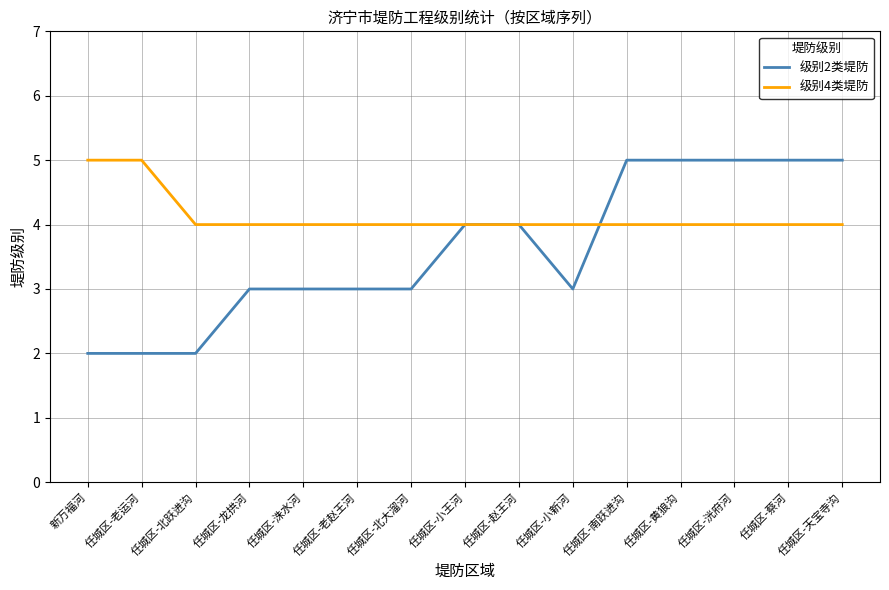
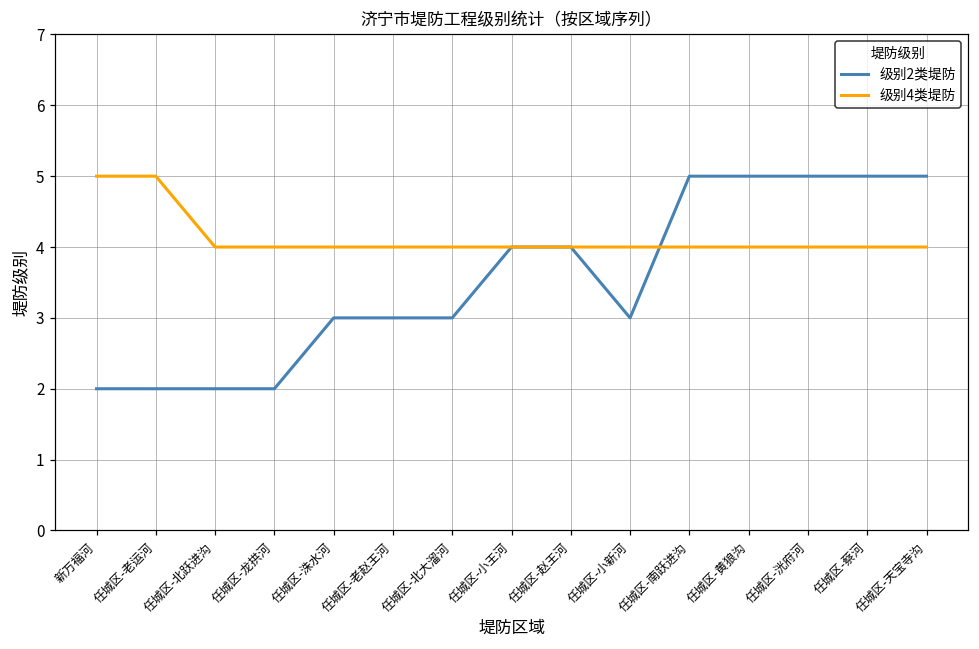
级别2类堤防, 任城区-龙拱河: 3 -> 2
